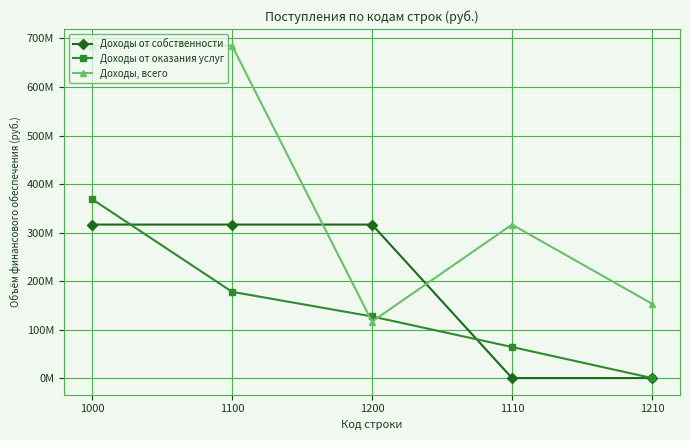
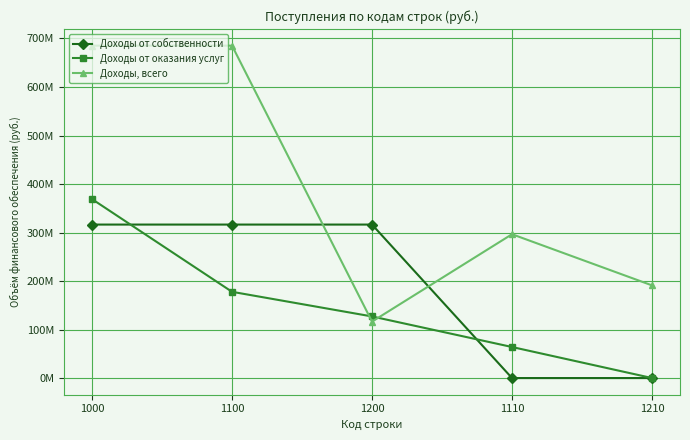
Доходы, всего, 1110: 320М -> 300М
Доходы, всего, 1210: 150М -> 190М
